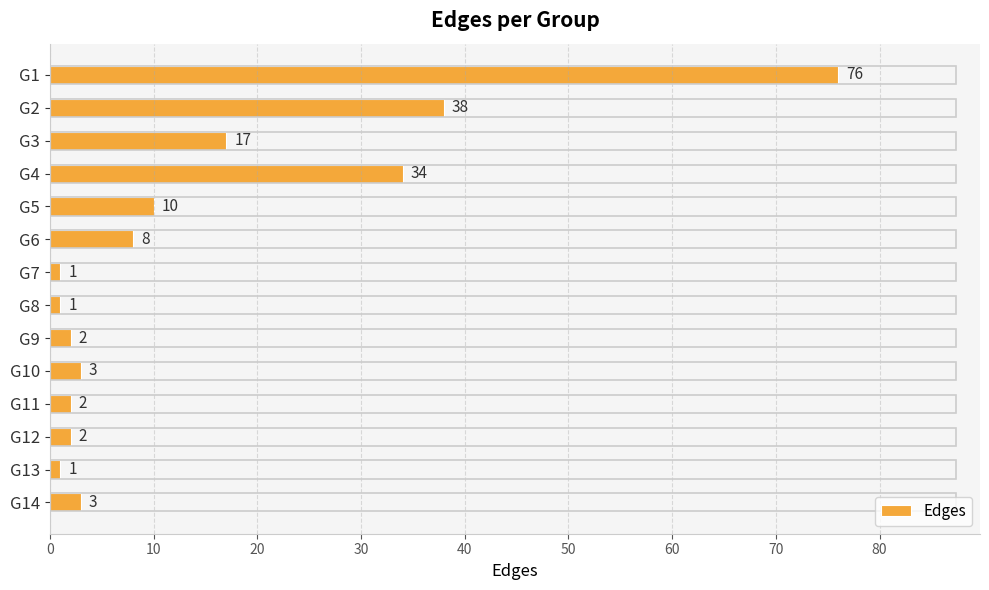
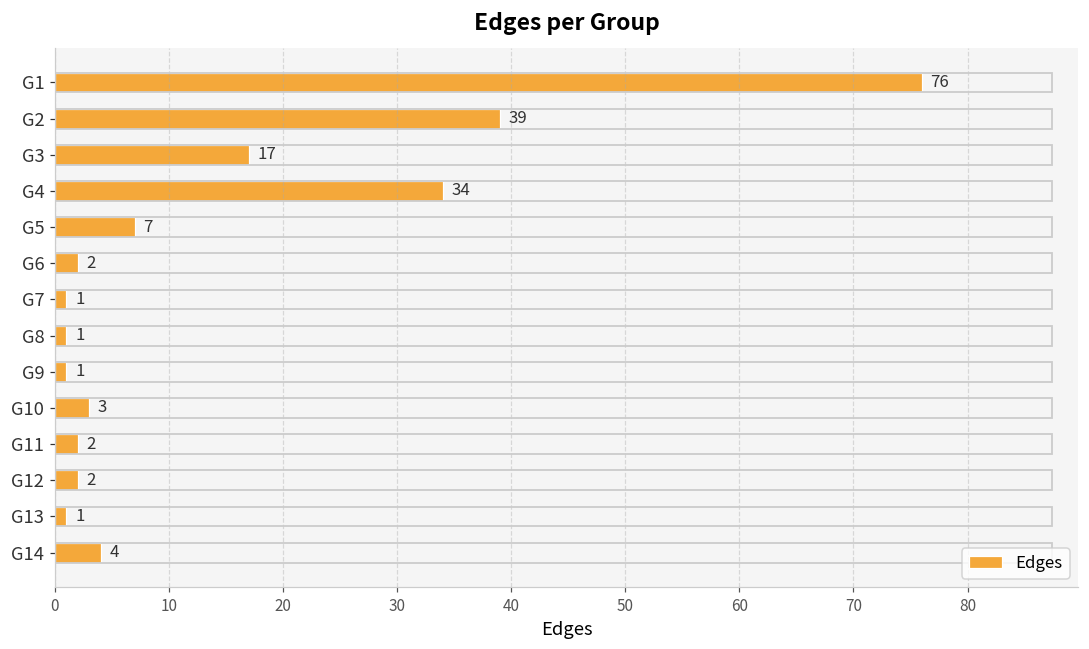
G2: 38 -> 39
G5: 10 -> 7
G6: 8 -> 2
G9: 2 -> 1
G14: 3 -> 4
